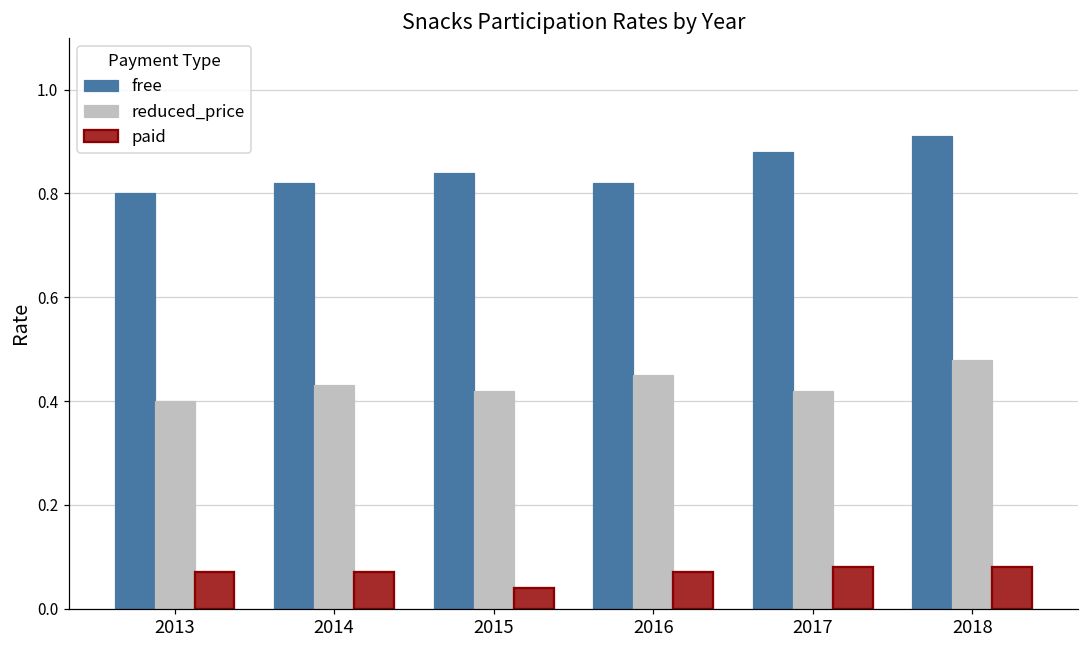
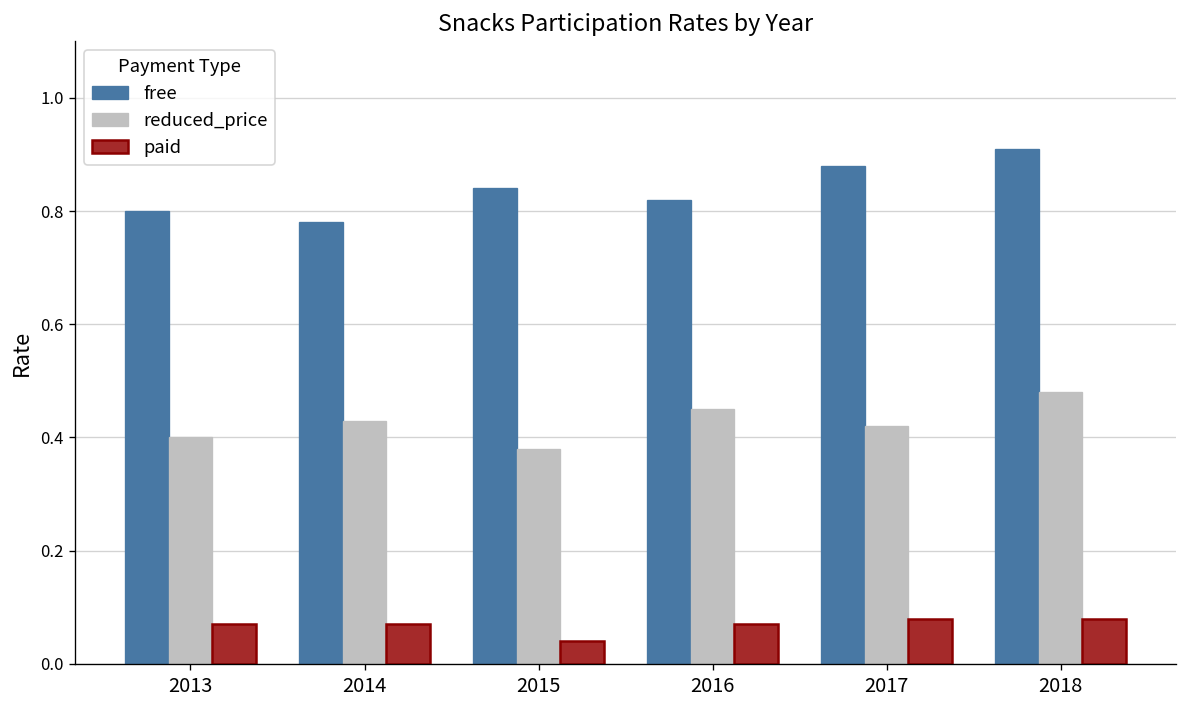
free, 2014: 0.82 -> 0.78
reduced_price, 2015: 0.42 -> 0.38
